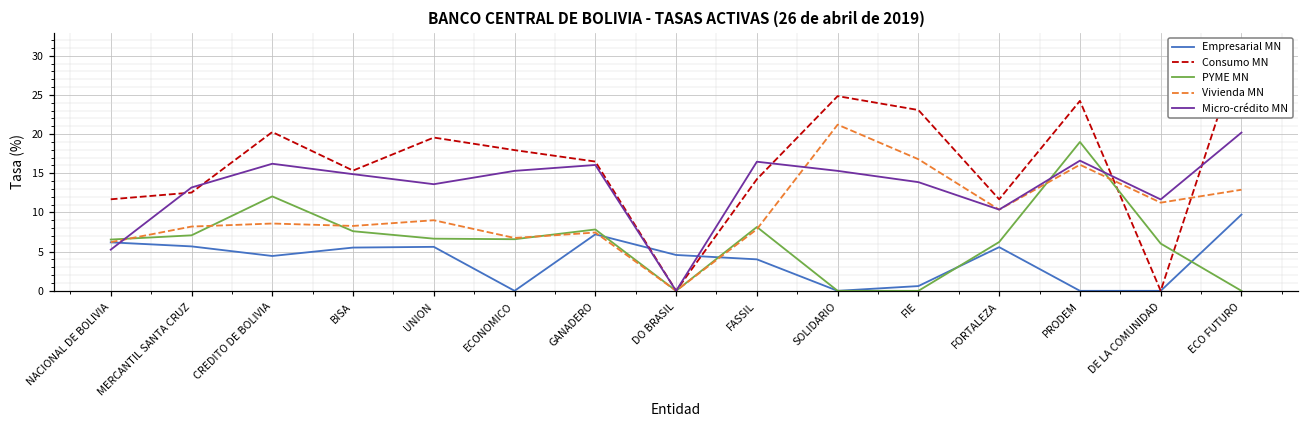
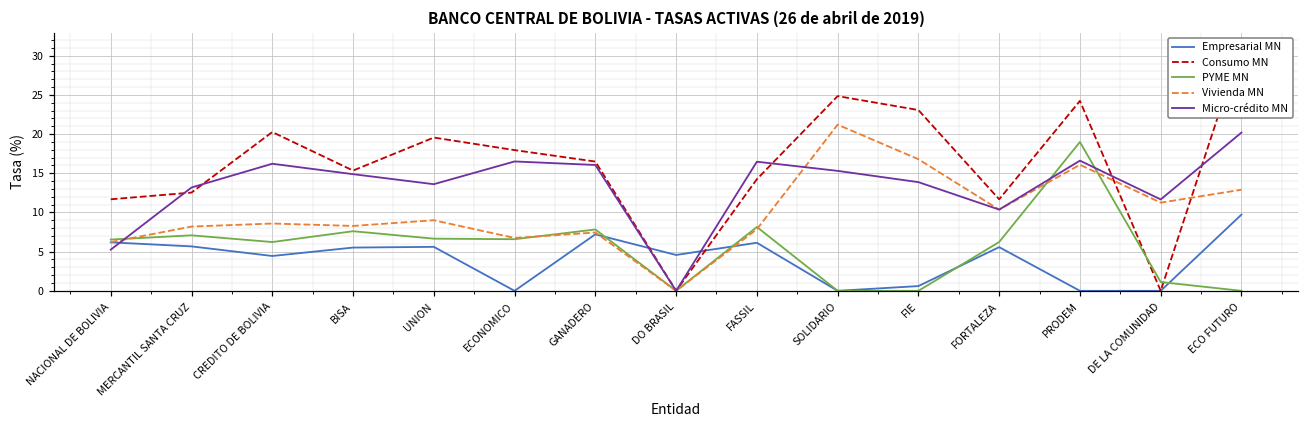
PYME MN, CREDITO DE BOLIVIA: 12 -> 6
Micro-crédito MN, ECONOMICO: 15 -> 17
Empresarial MN, FASSIL: 4 -> 6
PYME MN, DE LA COMUNIDAD: 6 -> 1
